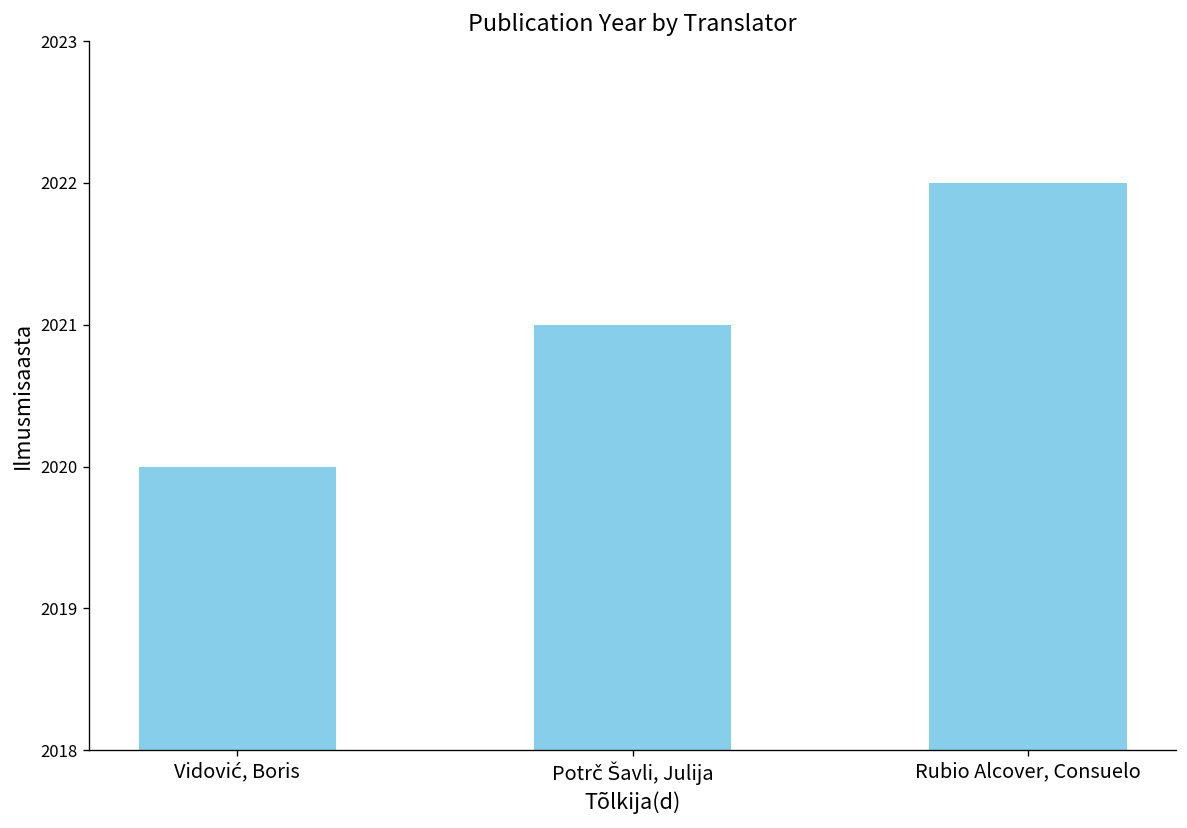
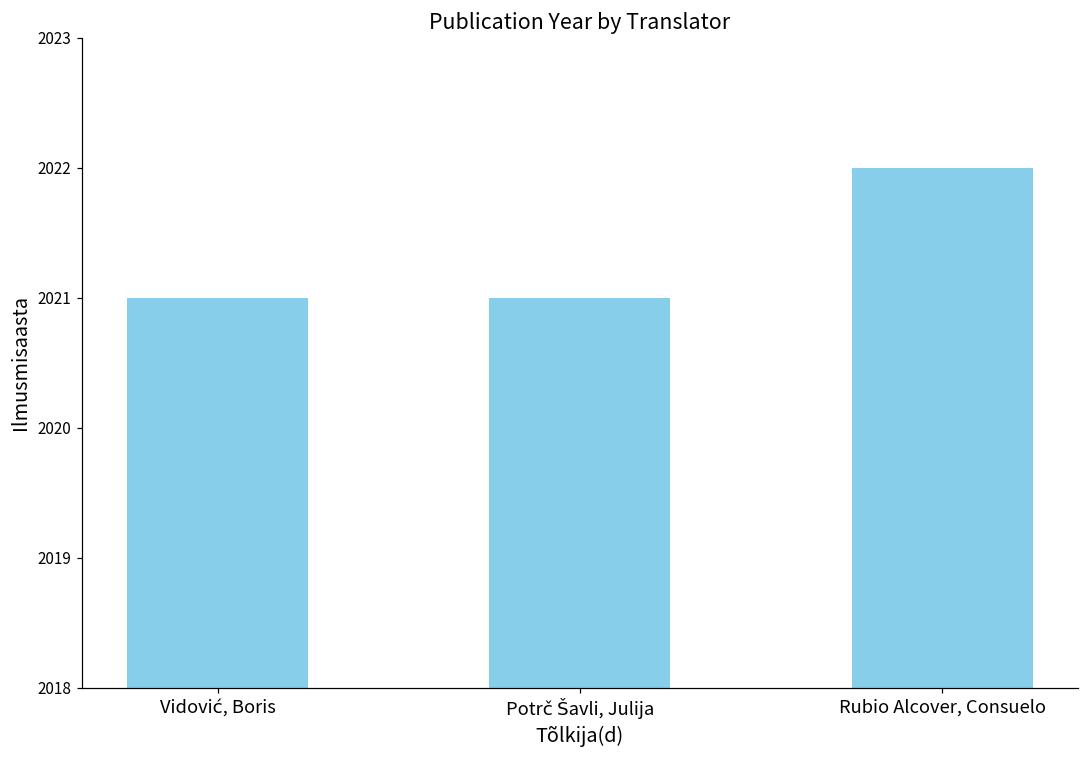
Vidović, Boris: 2020 -> 2021
